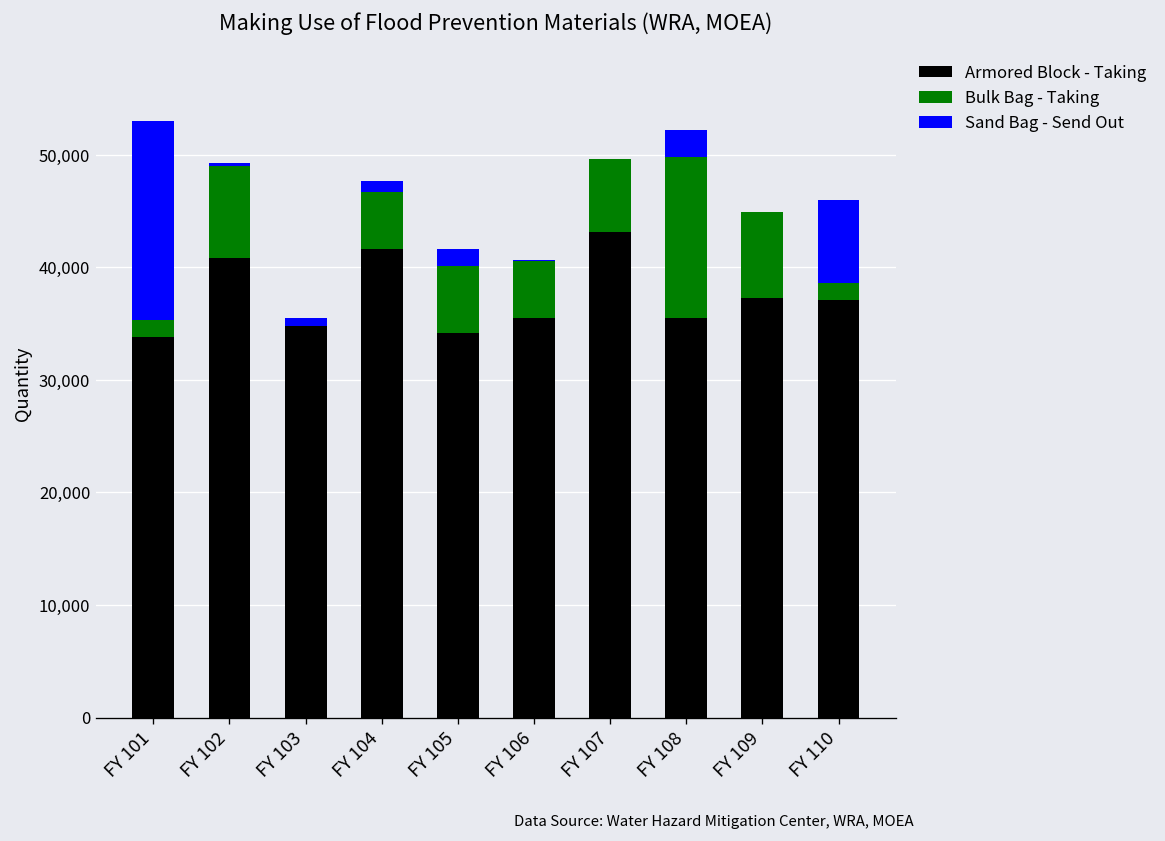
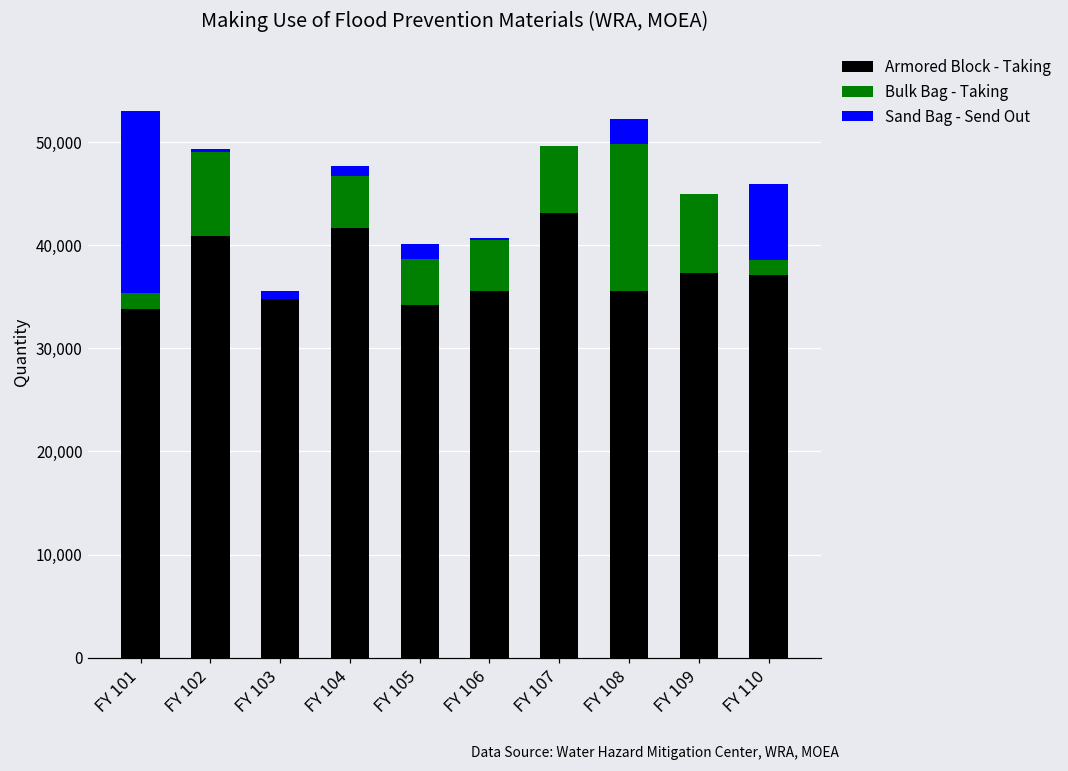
Bulk Bag - Taking, FY 105: 6,000 -> 4,000
